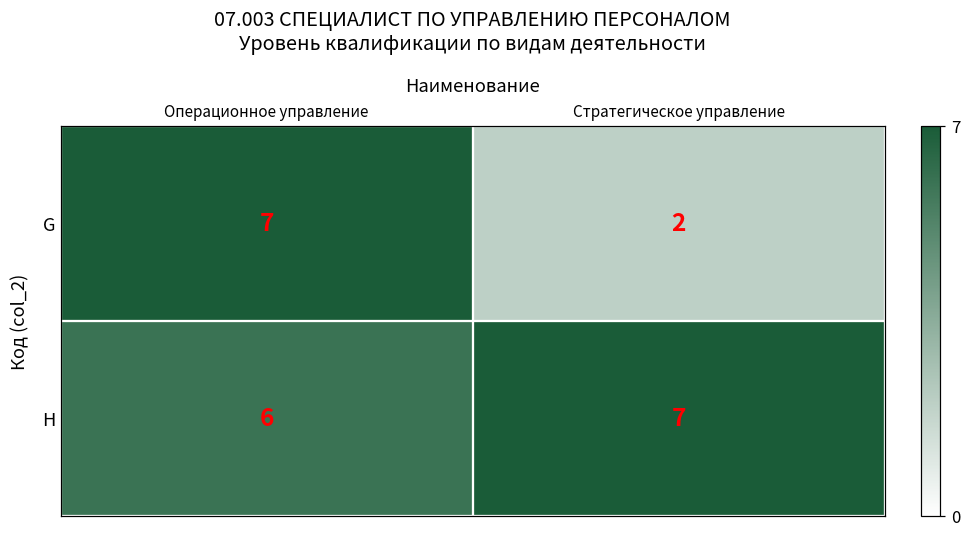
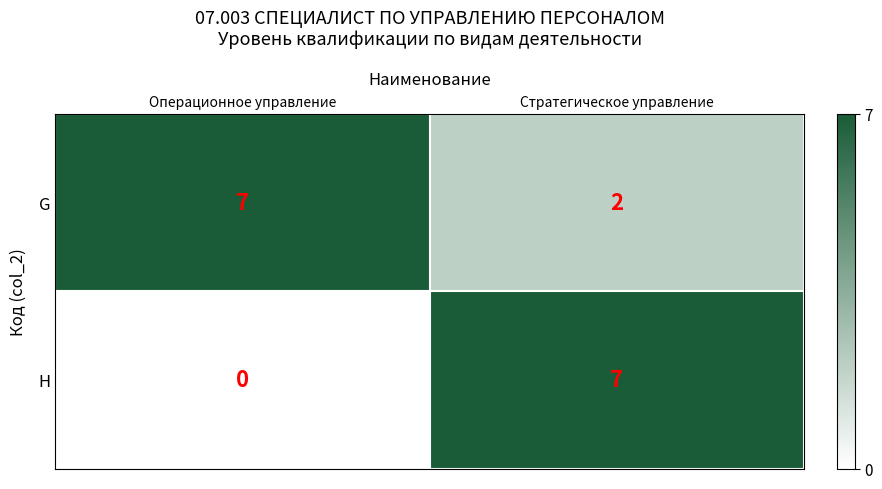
H, Операционное управление: 6 -> 0
